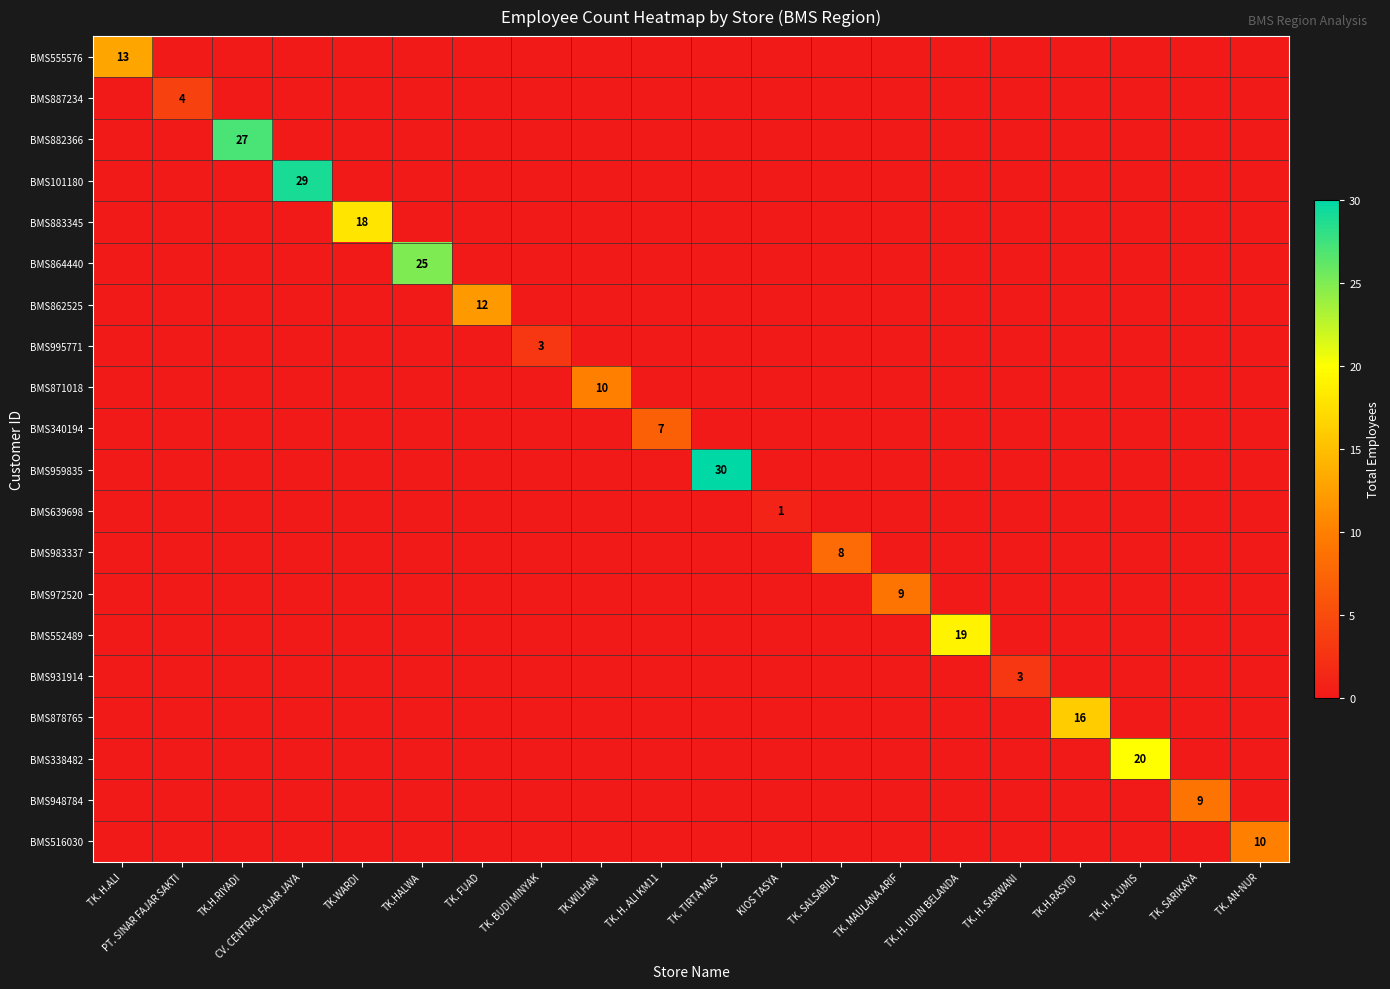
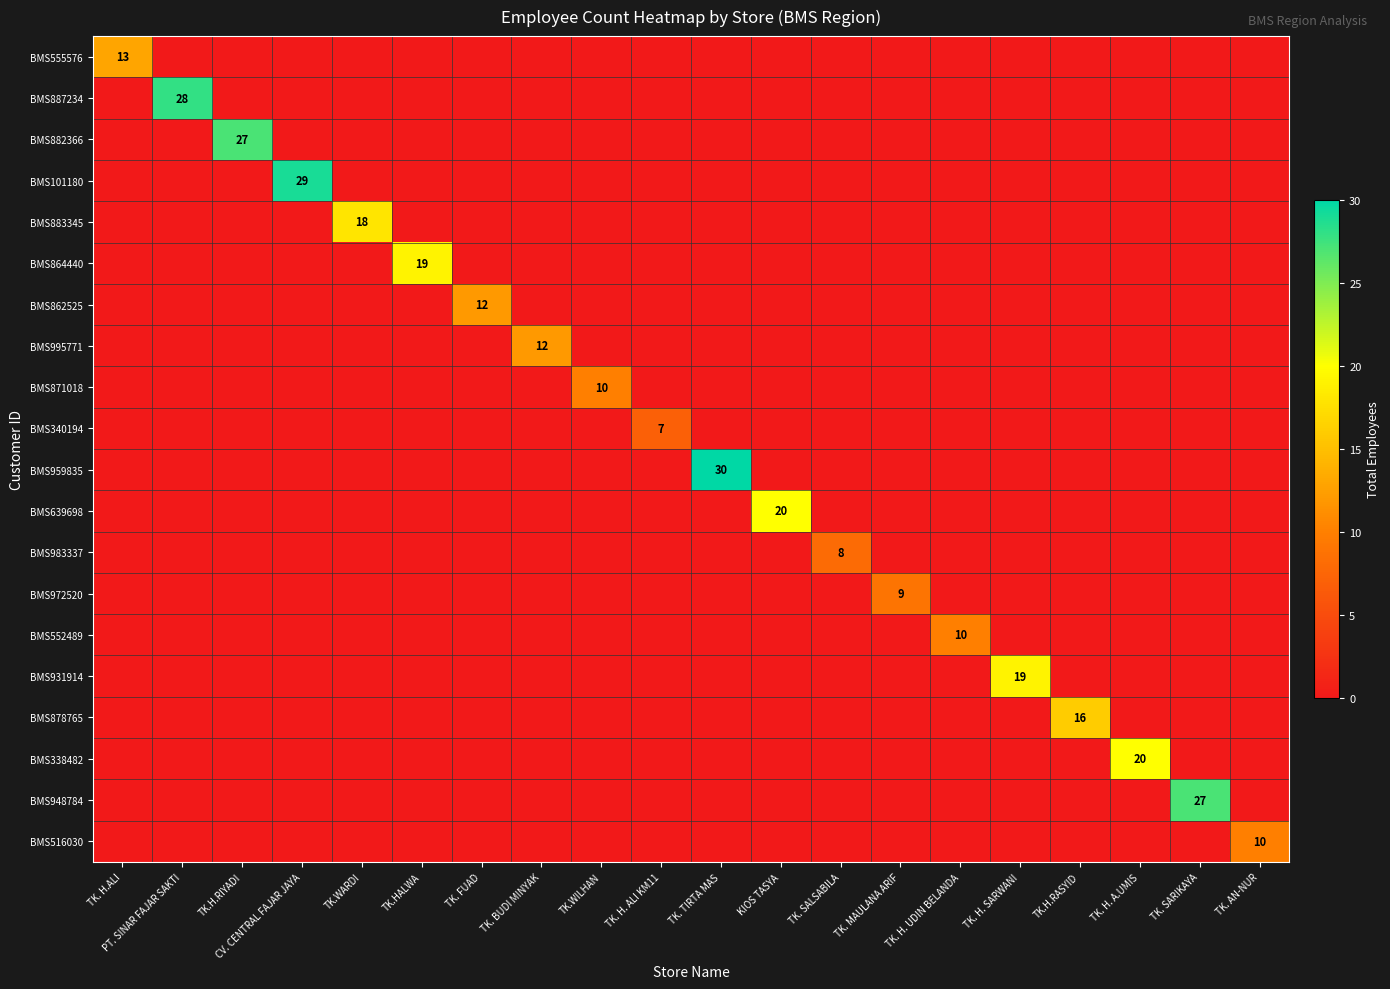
BMS887234, PT. SINAR FAJAR SAKTI: 4 -> 28
BMS864440, TK.HALWA: 25 -> 19
BMS995771, TK. BUDI MINYAK: 3 -> 12
BMS639698, KIOS TASYA: 1 -> 20
BMS552489, TK. H. UDIN BELANDA: 19 -> 10
BMS931914, TK. H. SARWANI: 3 -> 19
BMS948784, TK. SARIKAYA: 9 -> 27
